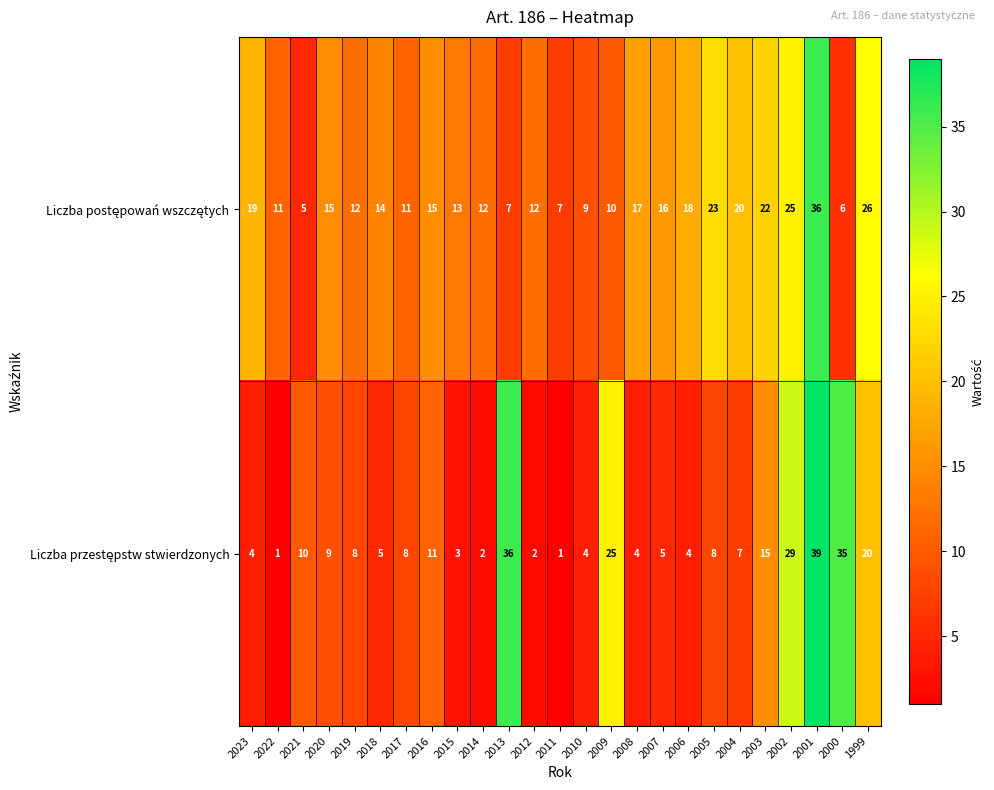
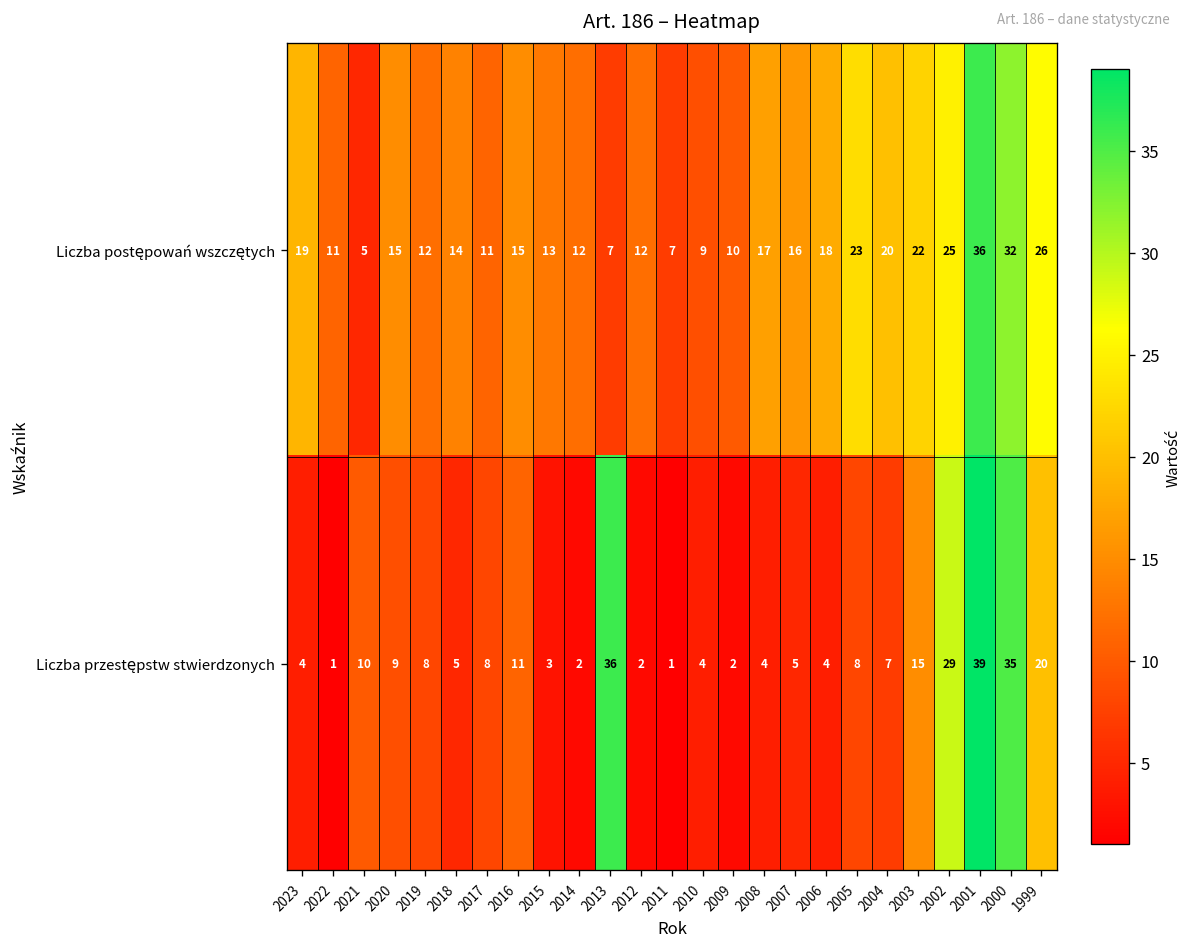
Liczba postępowań wszczętych, 2000: 6 -> 32
Liczba przestępstw stwierdzonych, 2009: 25 -> 2
